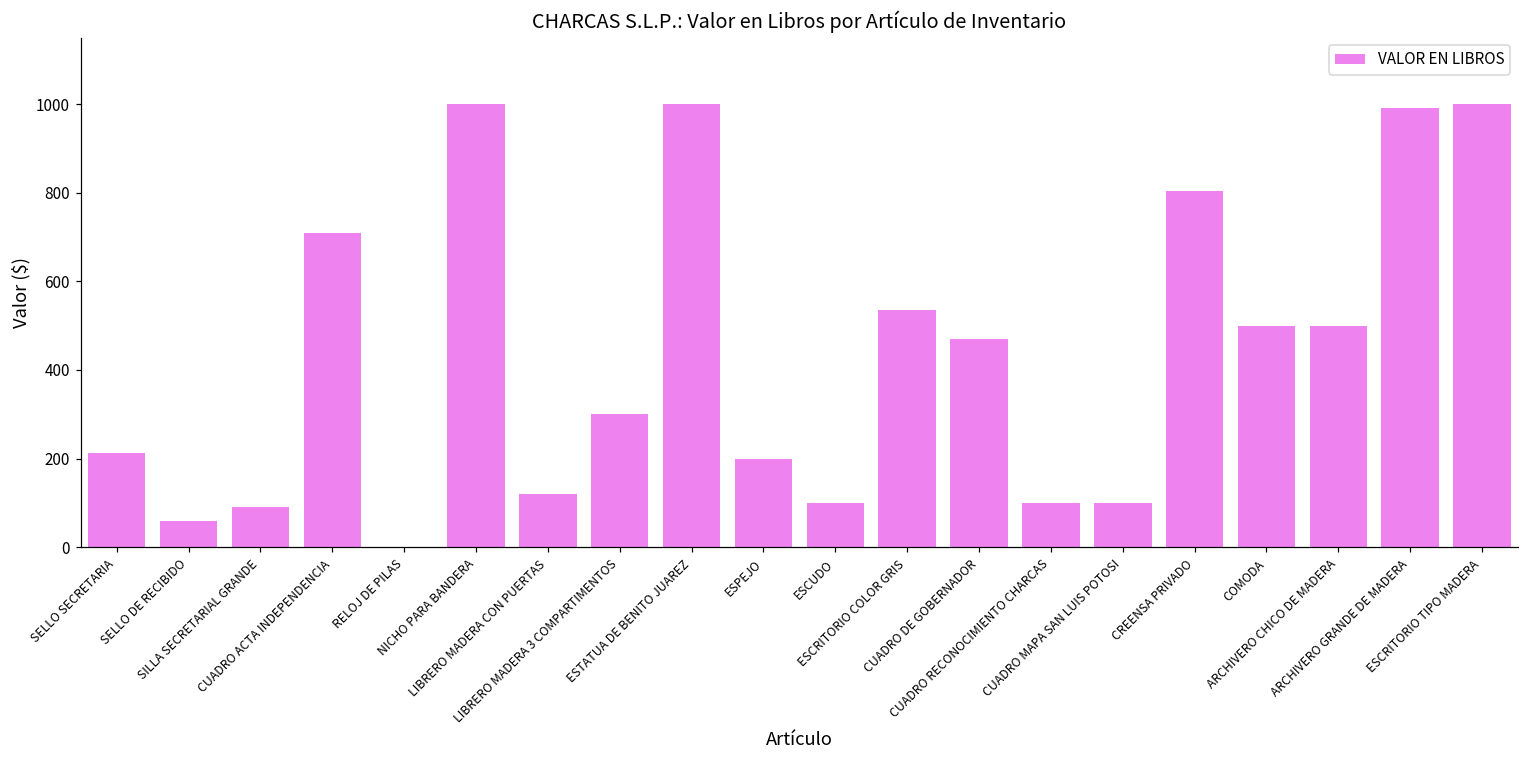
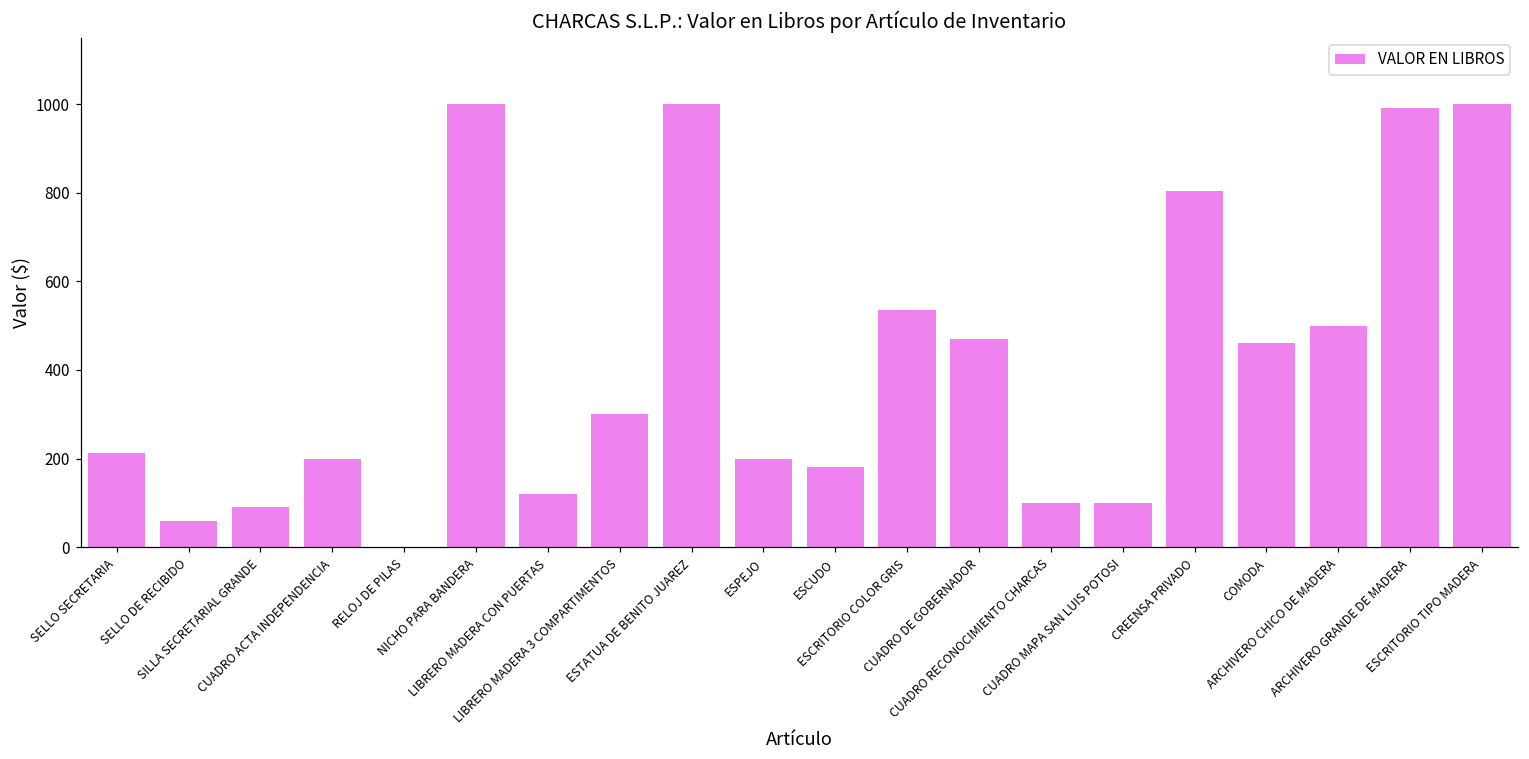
CUADRO ACTA INDEPENDENCIA: 710 -> 200
ESCUDO: 100 -> 180
COMODA: 500 -> 460
